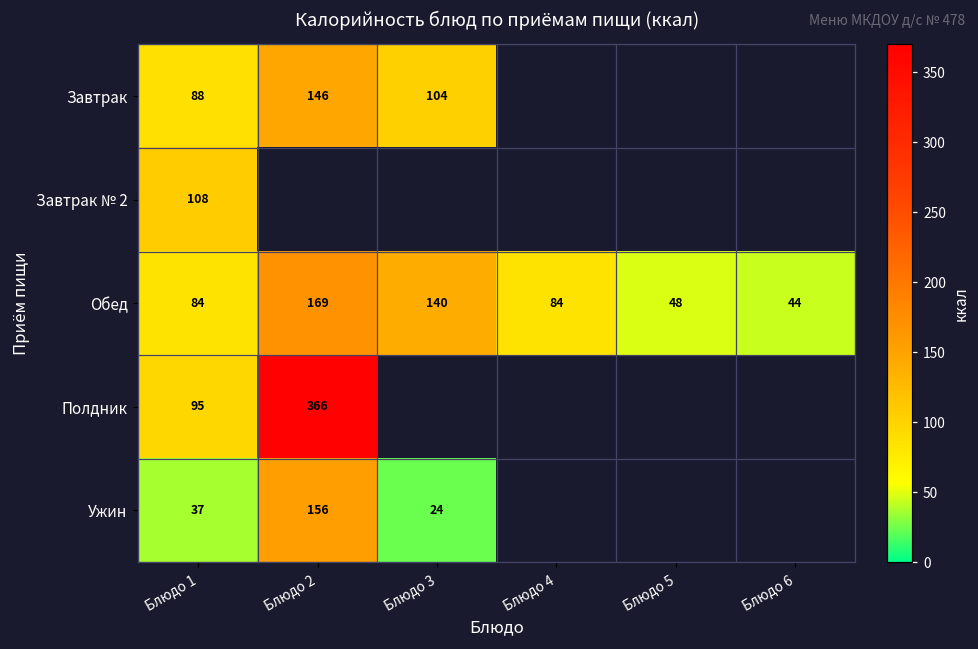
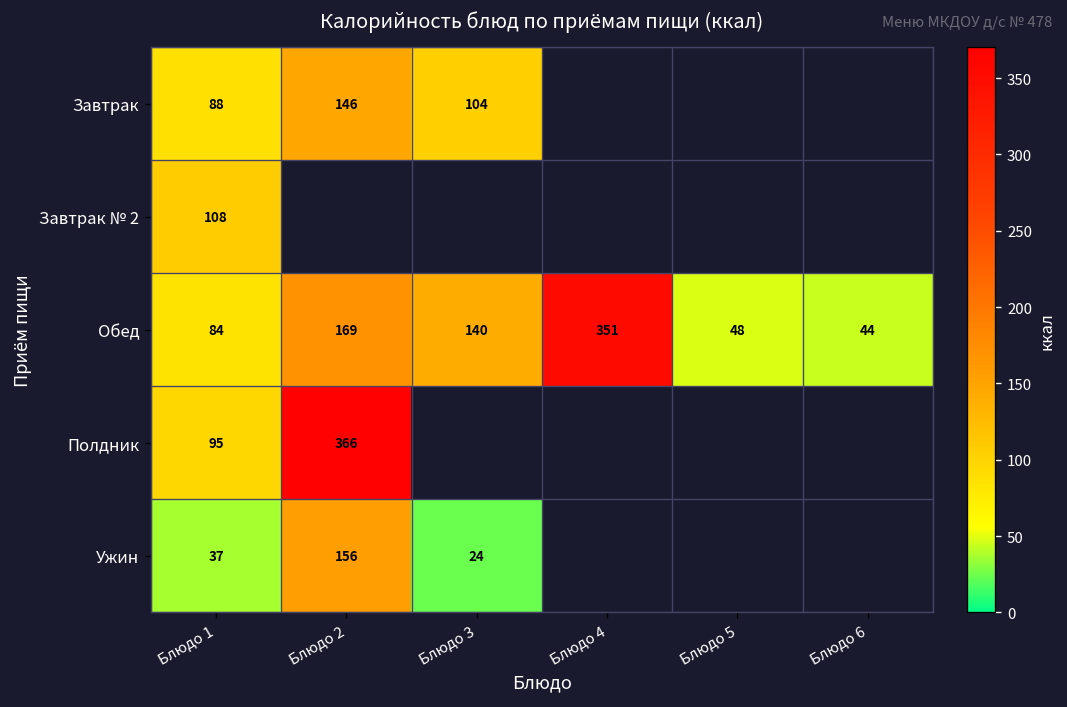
Обед, Блюдо 4: 84 -> 351
